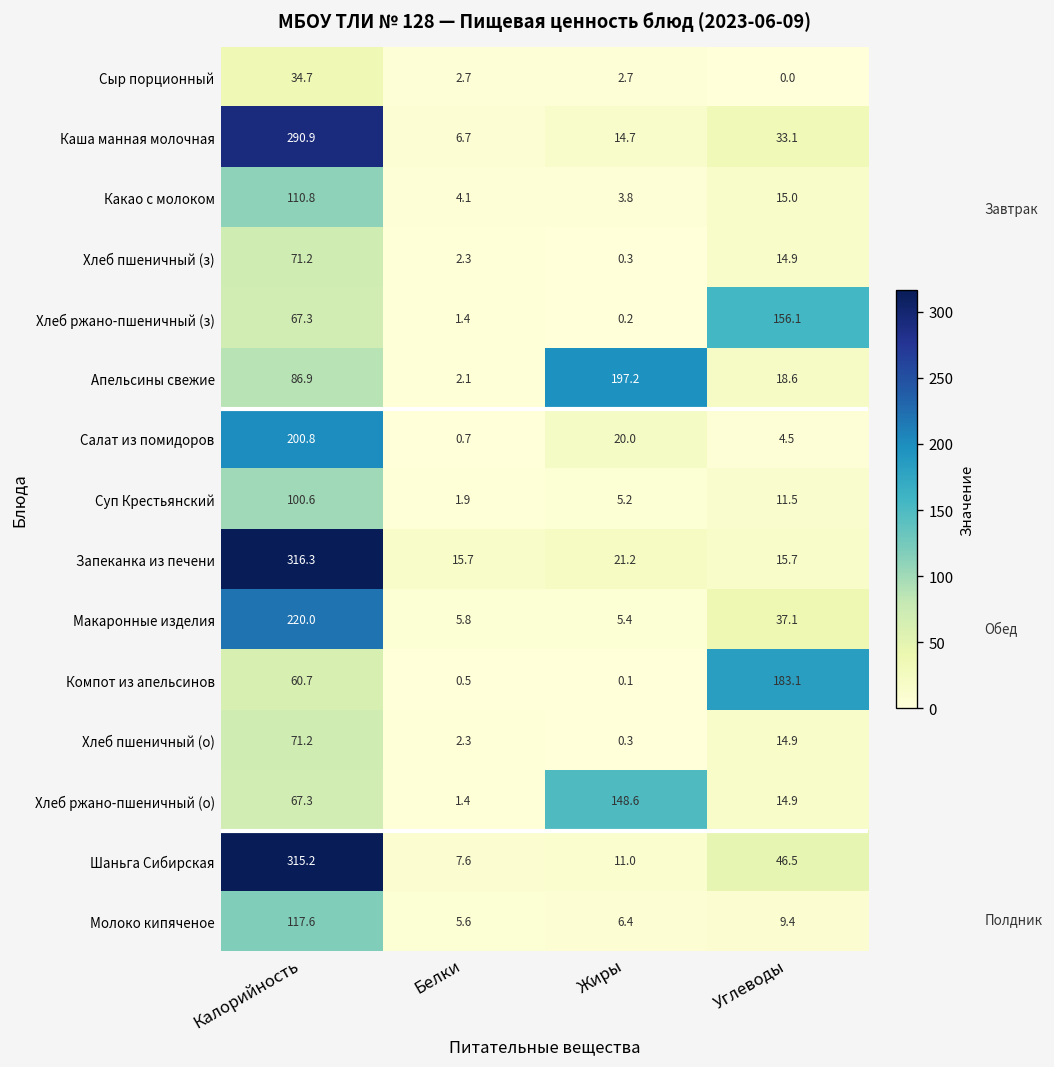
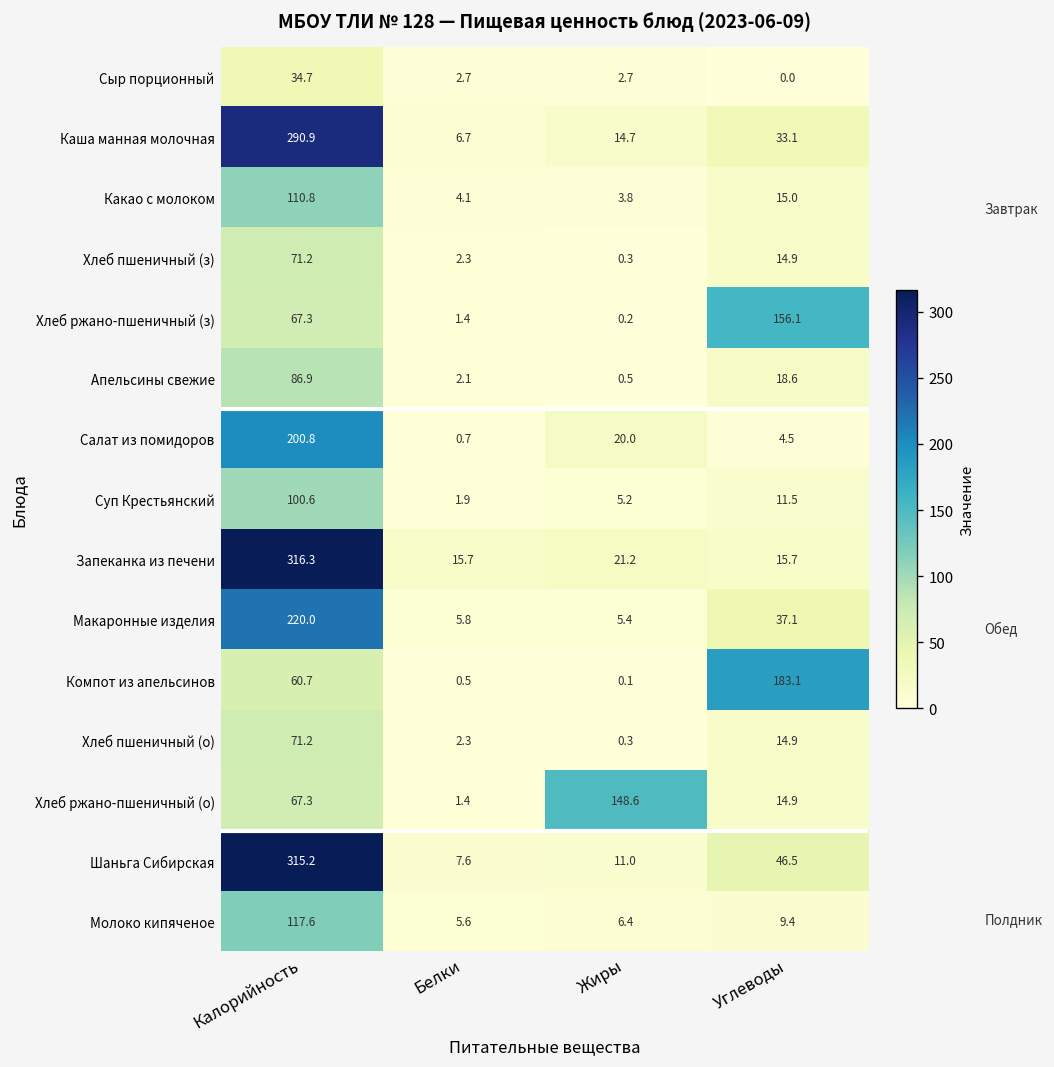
Апельсины свежие, Жиры: 197.2 -> 0.5
